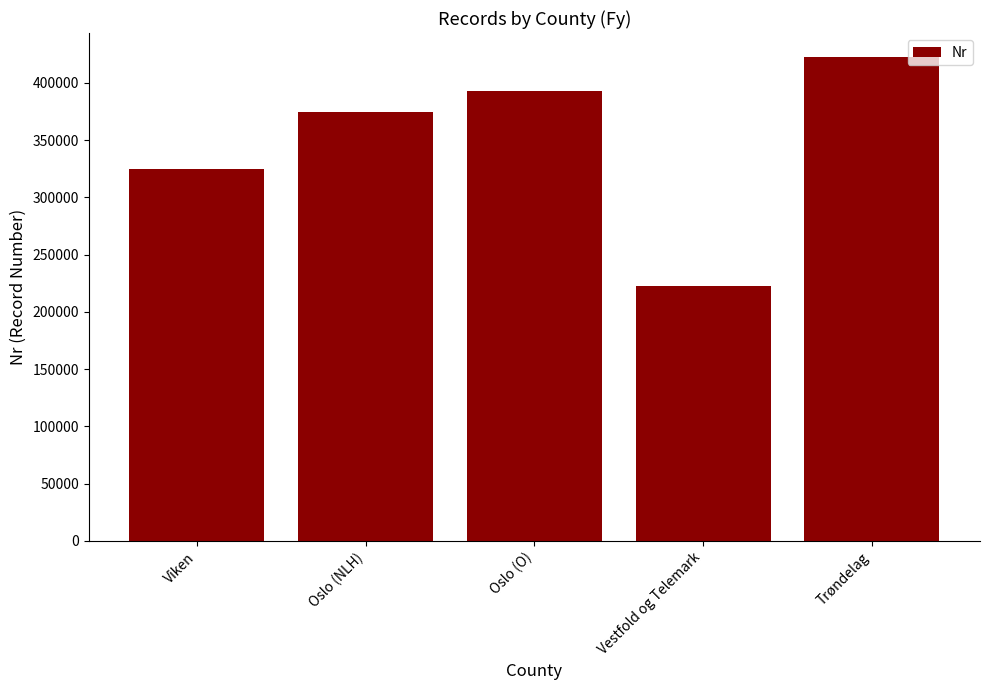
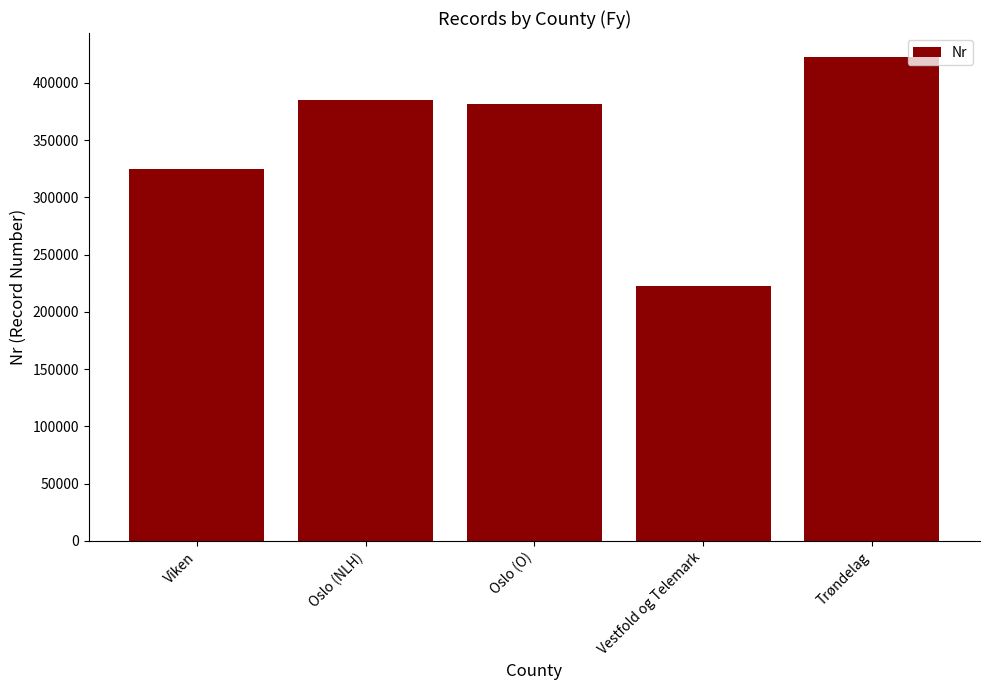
Oslo (NLH): 375000 -> 385000
Oslo (O): 393000 -> 381000
